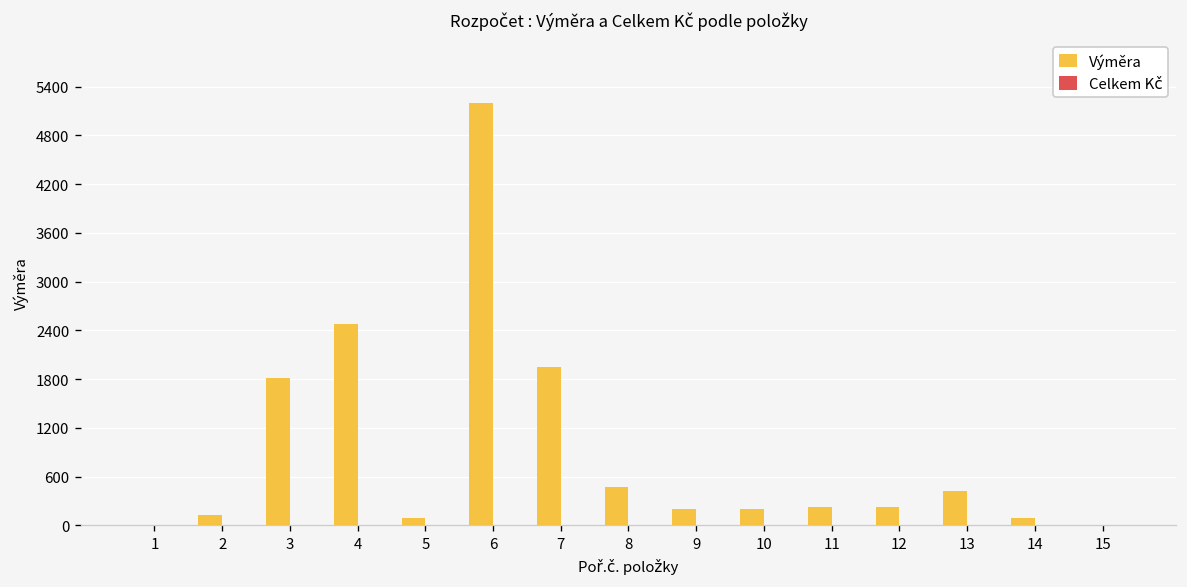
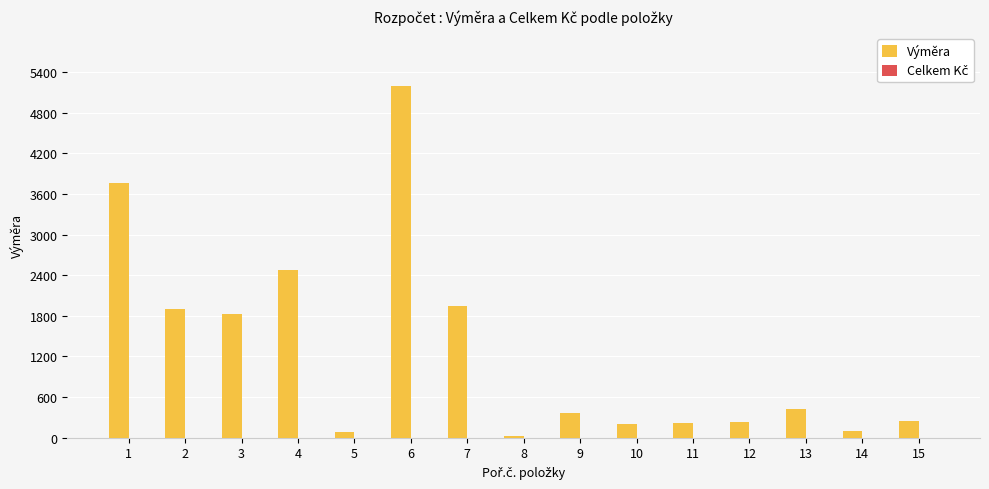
Výměra, 1: 0 -> 3800
Výměra, 2: 100 -> 1900
Výměra, 8: 500 -> 0
Výměra, 9: 200 -> 400
Výměra, 15: 0 -> 200
